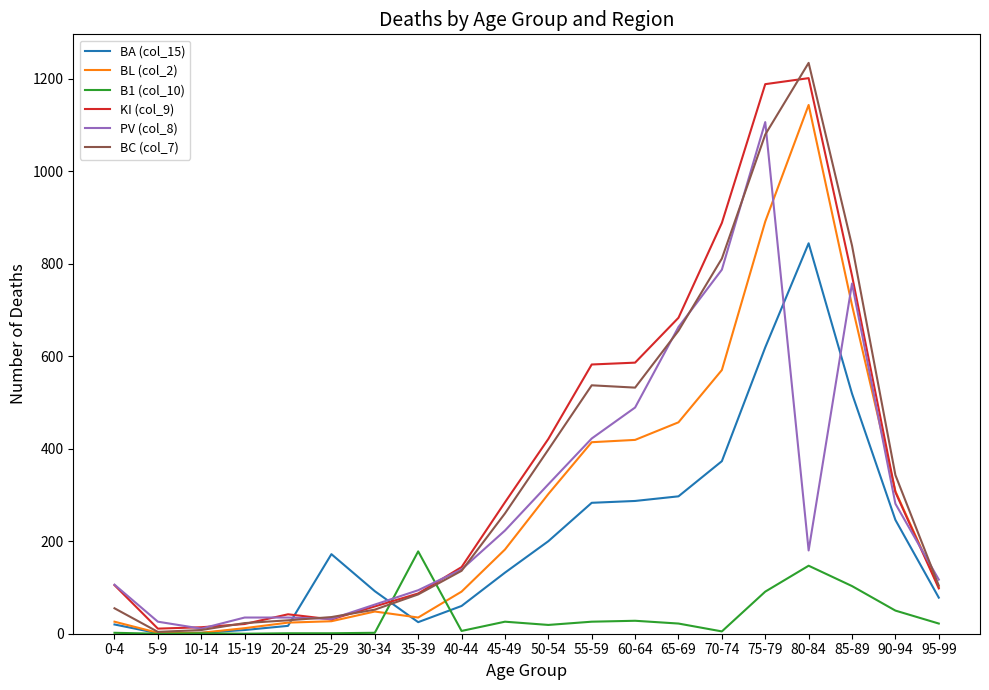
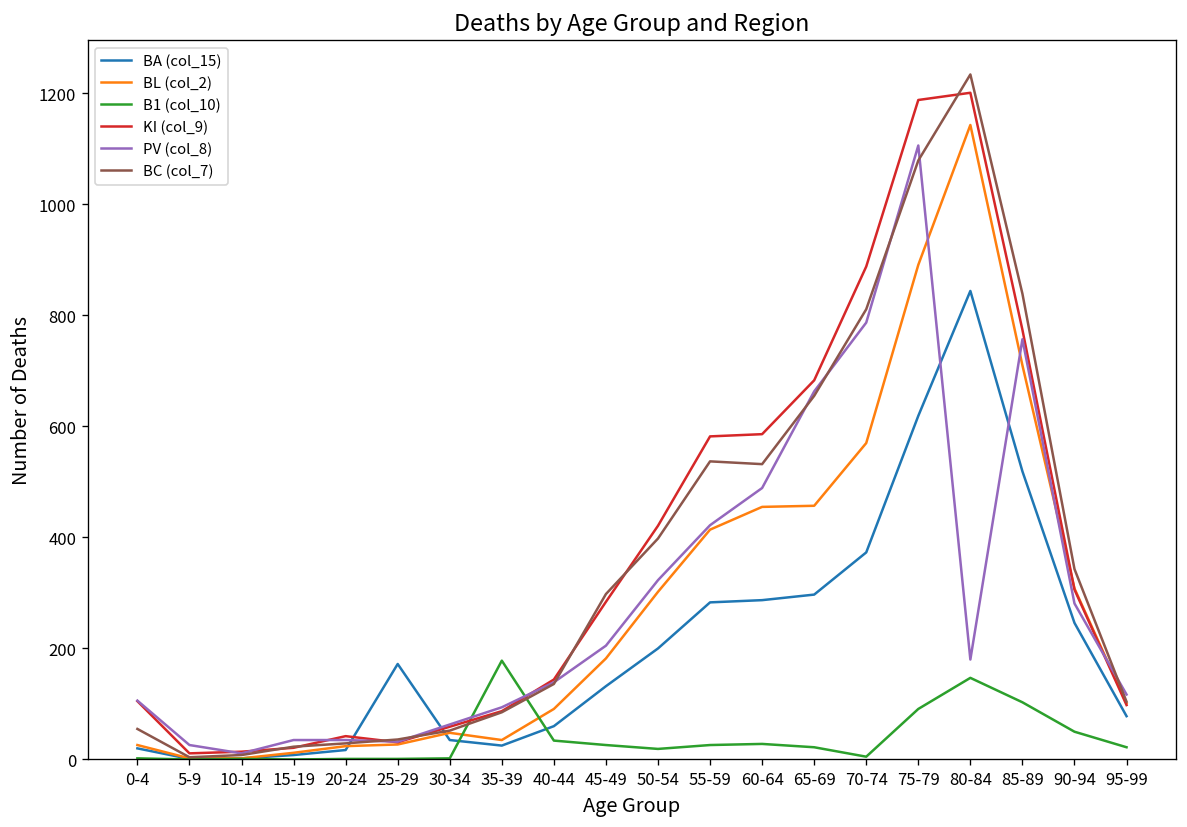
BA (col_15), 30-34: 90 -> 40
B1 (col_10), 40-44: 10 -> 30
PV (col_8), 45-49: 220 -> 210
BC (col_7), 45-49: 260 -> 300
BL (col_2), 60-64: 420 -> 460
